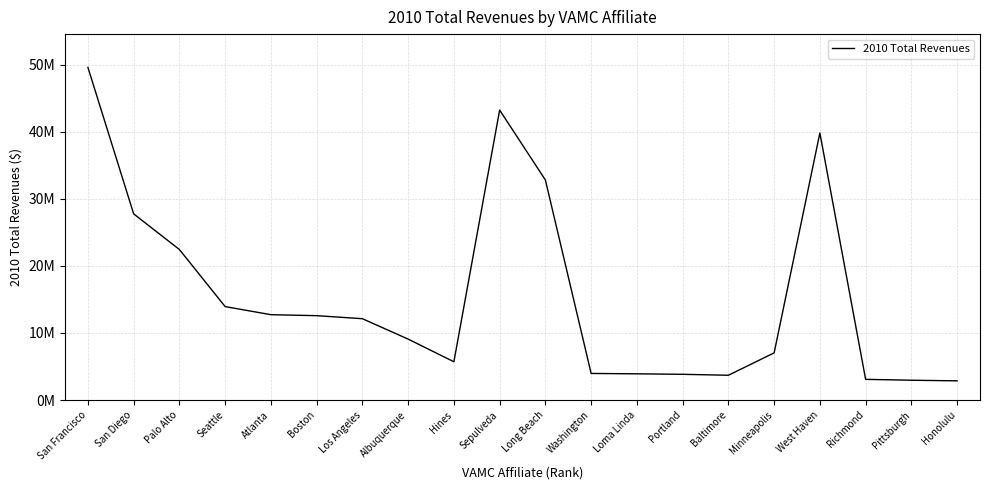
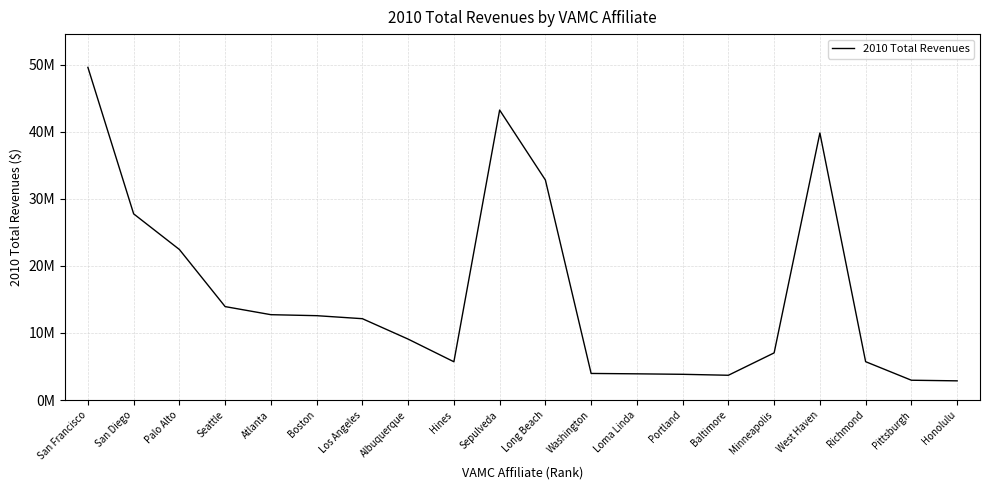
Richmond: 3000000 -> 6000000
